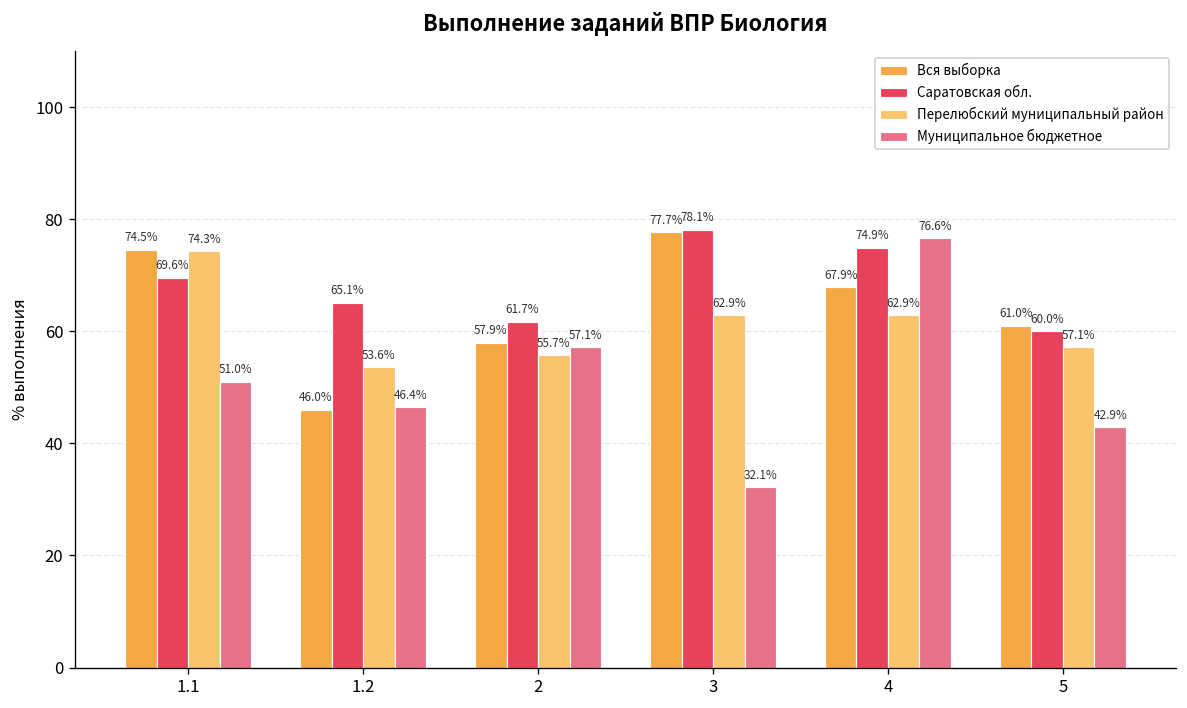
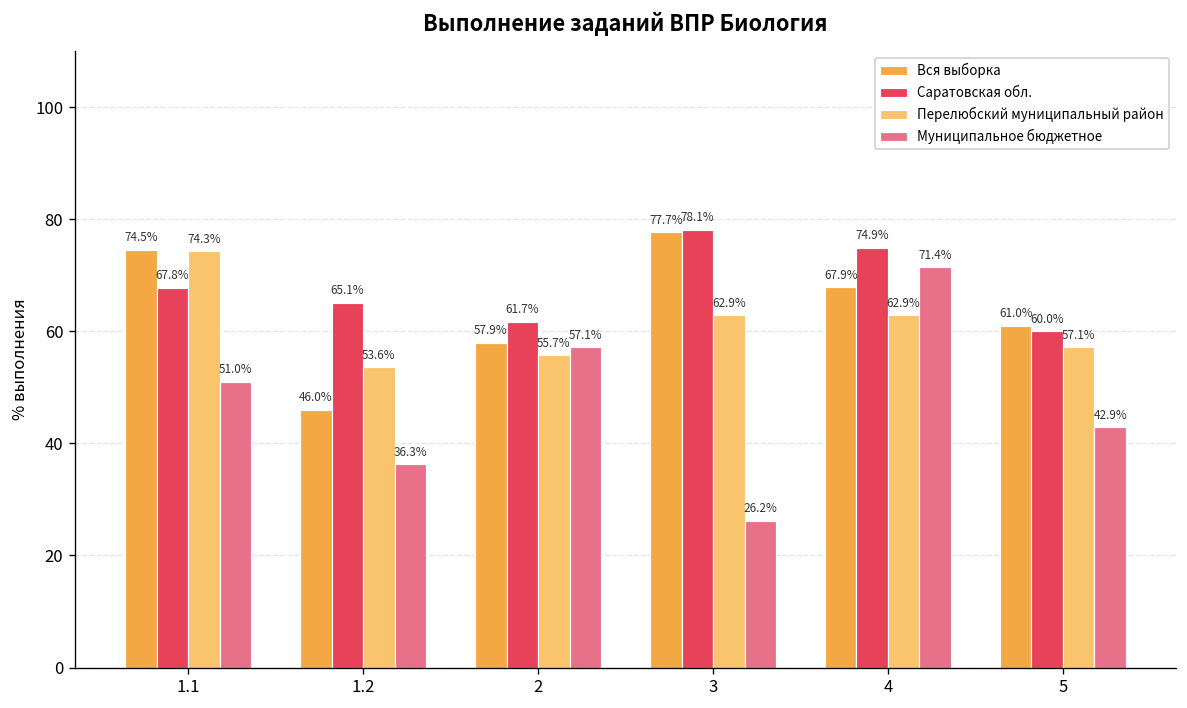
Саратовская обл., 1.1: 69.6% -> 67.8%
Муниципальное бюджетное, 1.2: 46.4% -> 36.3%
Муниципальное бюджетное, 3: 32.1% -> 26.2%
Муниципальное бюджетное, 4: 76.6% -> 71.4%
